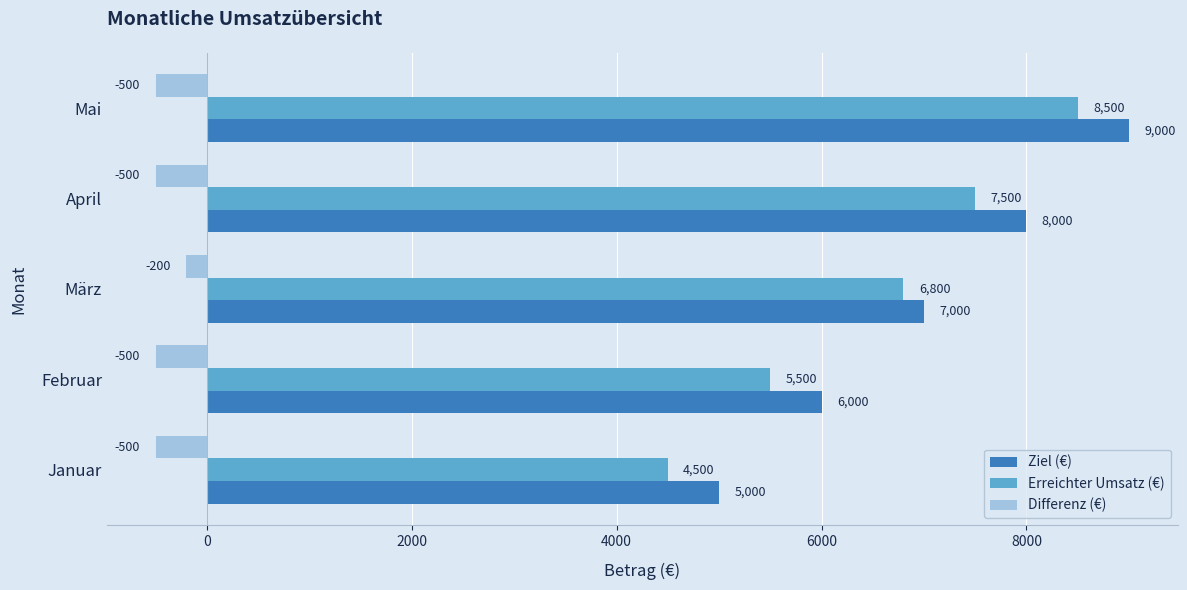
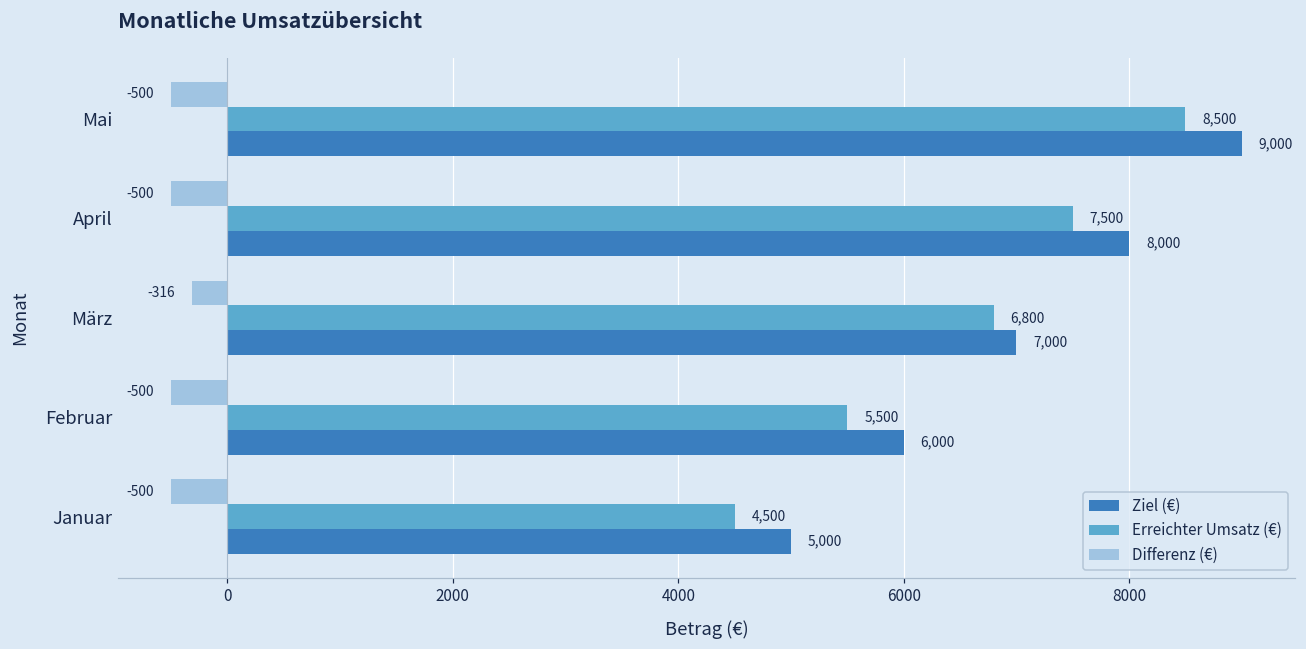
Differenz (€), März: -200 -> -316
